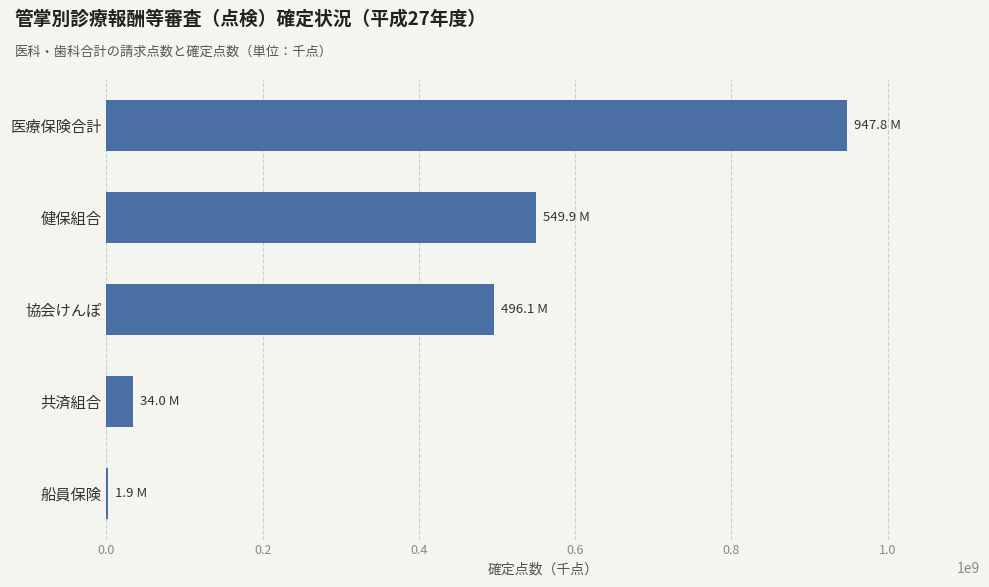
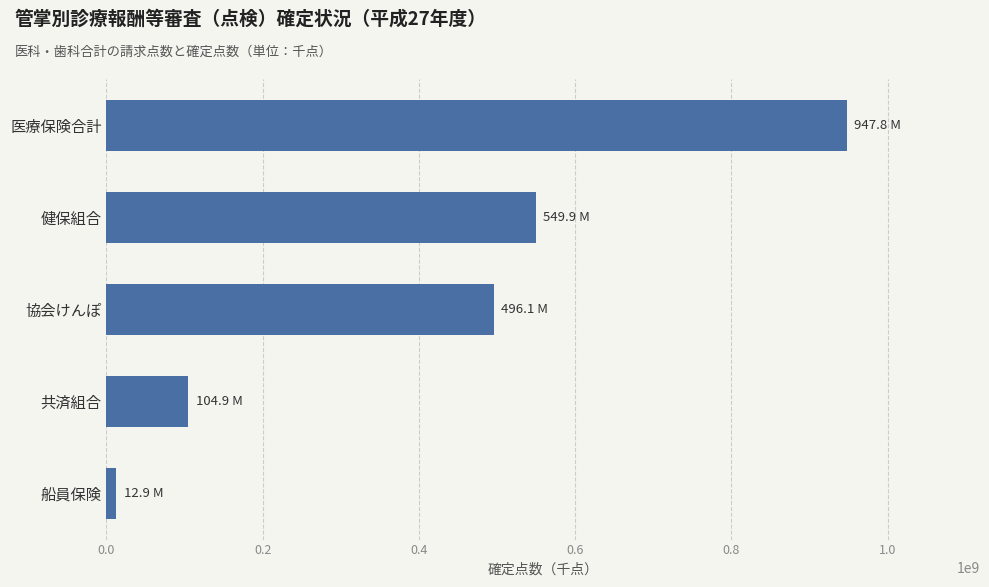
共済組合: 34.0 -> 104.9
船員保険: 1.9 -> 12.9
